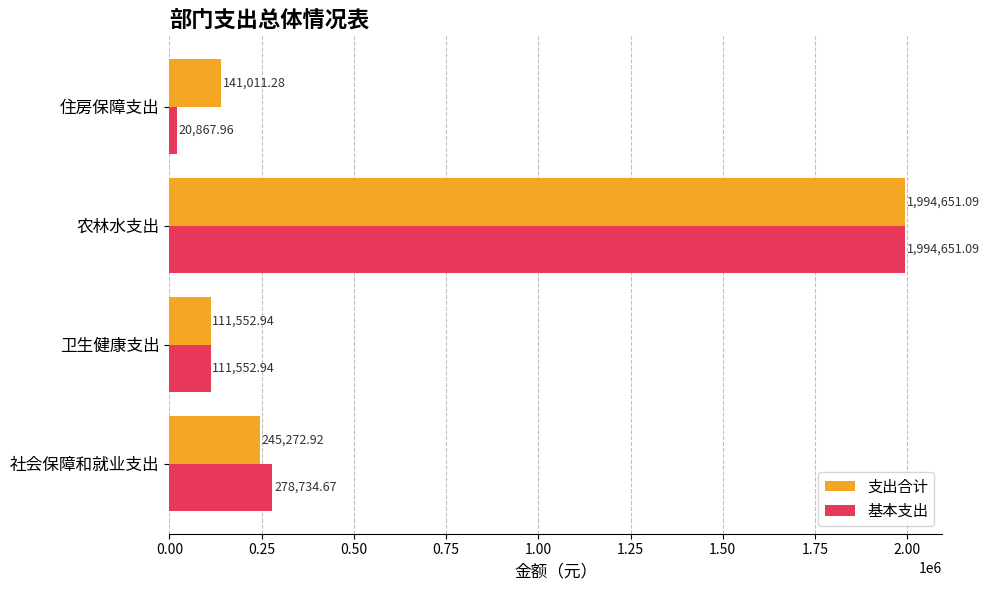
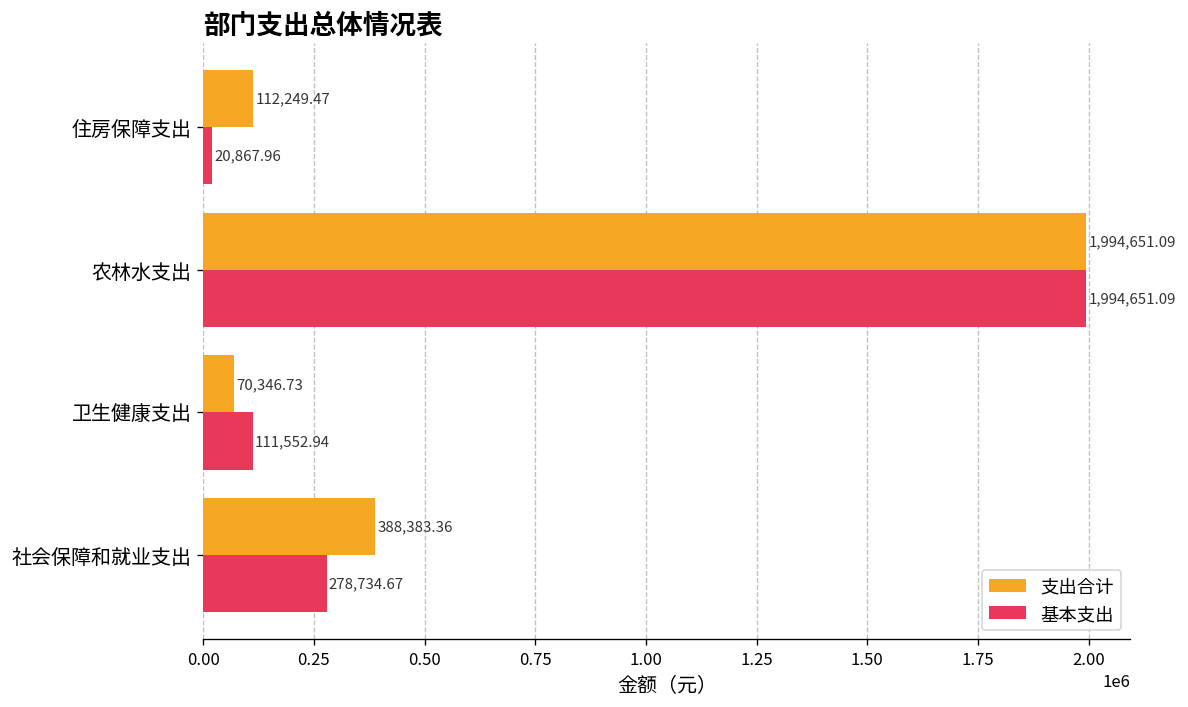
支出合计, 住房保障支出: 141,011.28 -> 112,249.47
支出合计, 卫生健康支出: 111,552.94 -> 70,346.73
支出合计, 社会保障和就业支出: 245,272.92 -> 388,383.36
